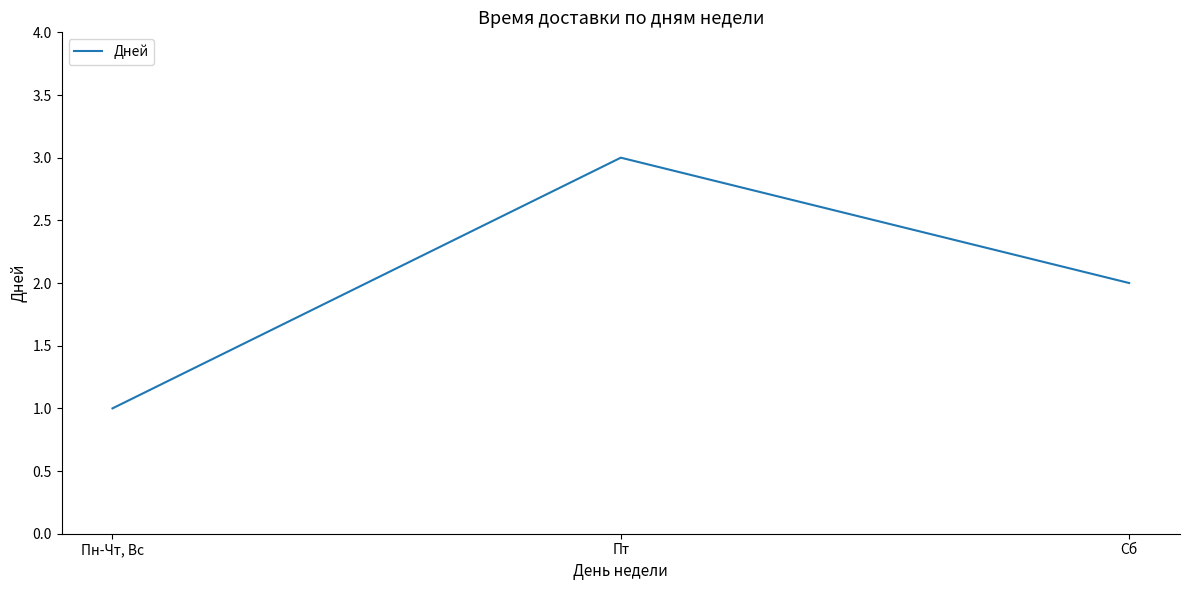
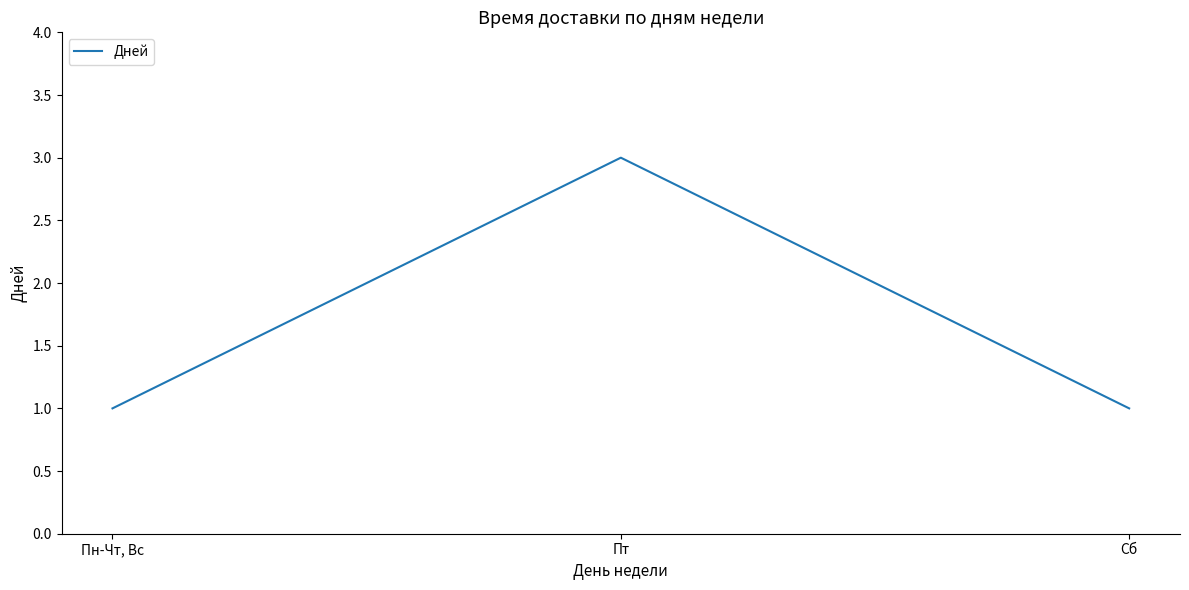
Сб: 2 -> 1
